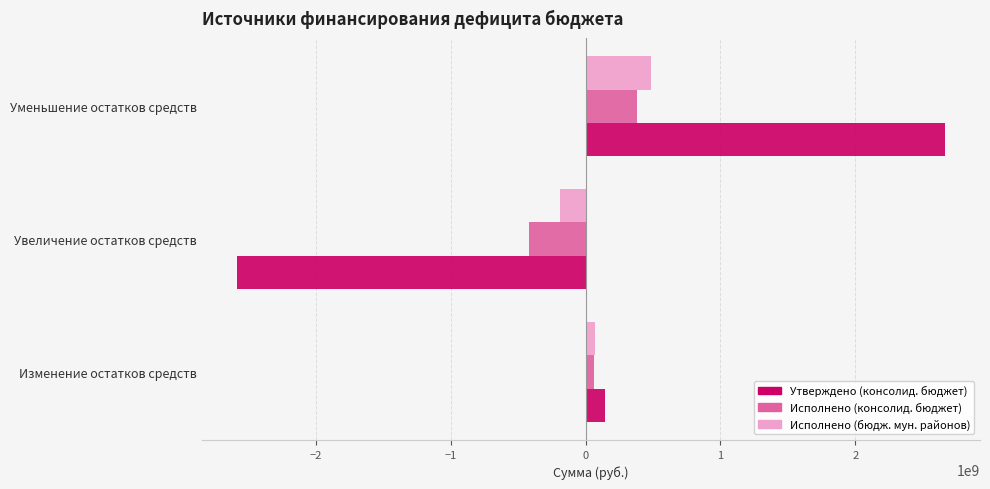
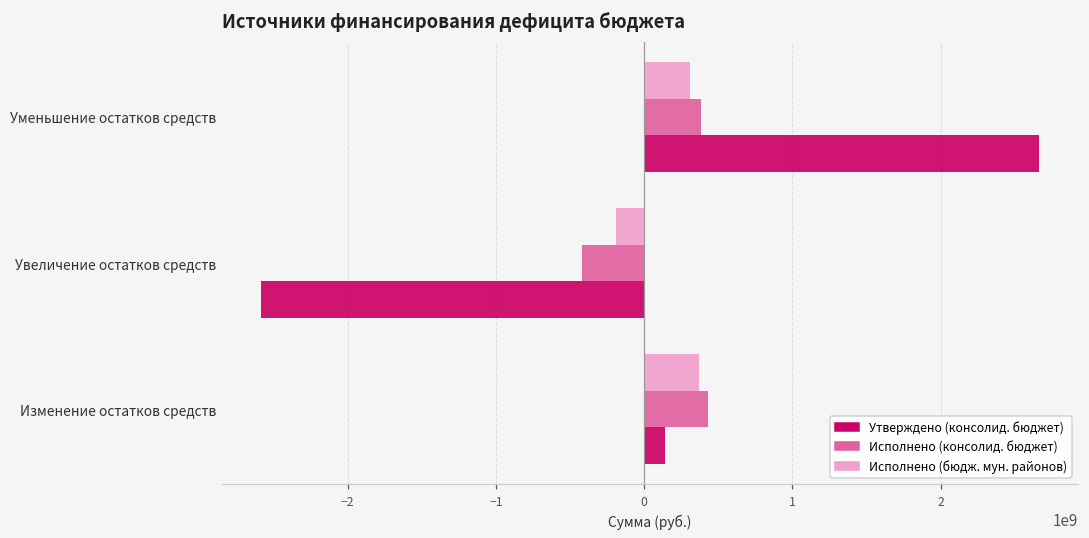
Исполнено (бюдж. мун. районов), Уменьшение остатков средств: 480000000 -> 310000000
Исполнено (бюдж. мун. районов), Изменение остатков средств: 70000000 -> 370000000
Исполнено (консолид. бюджет), Изменение остатков средств: 60000000 -> 430000000
